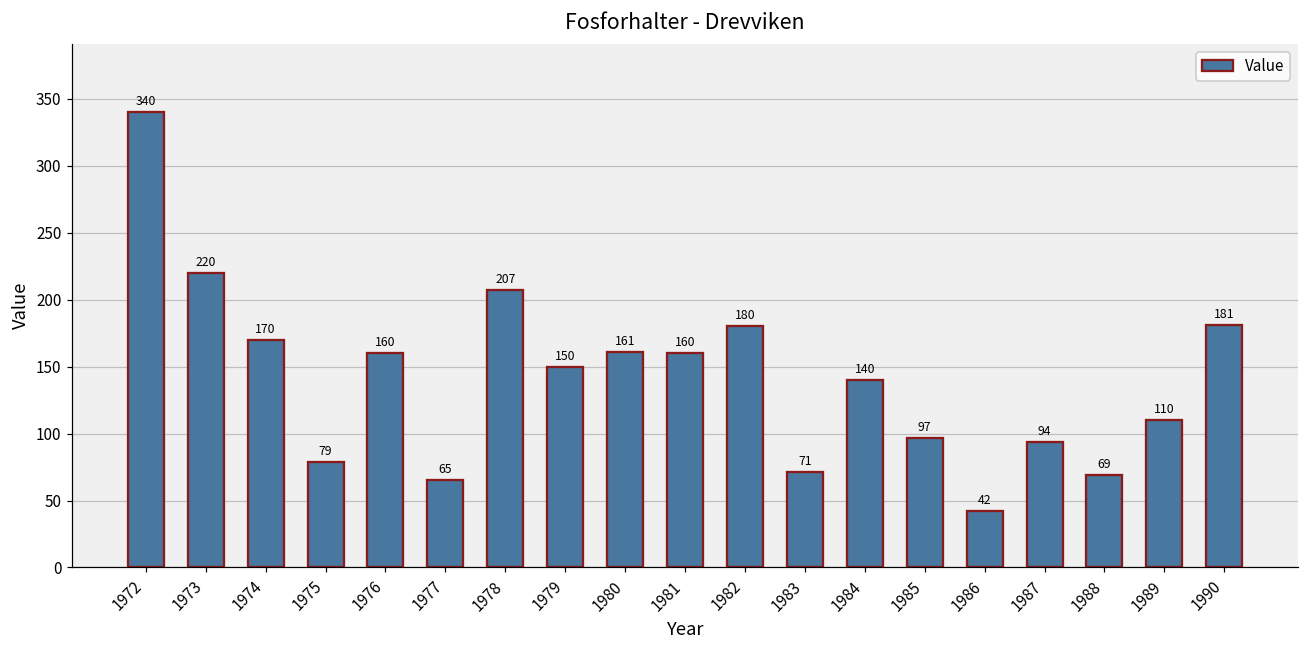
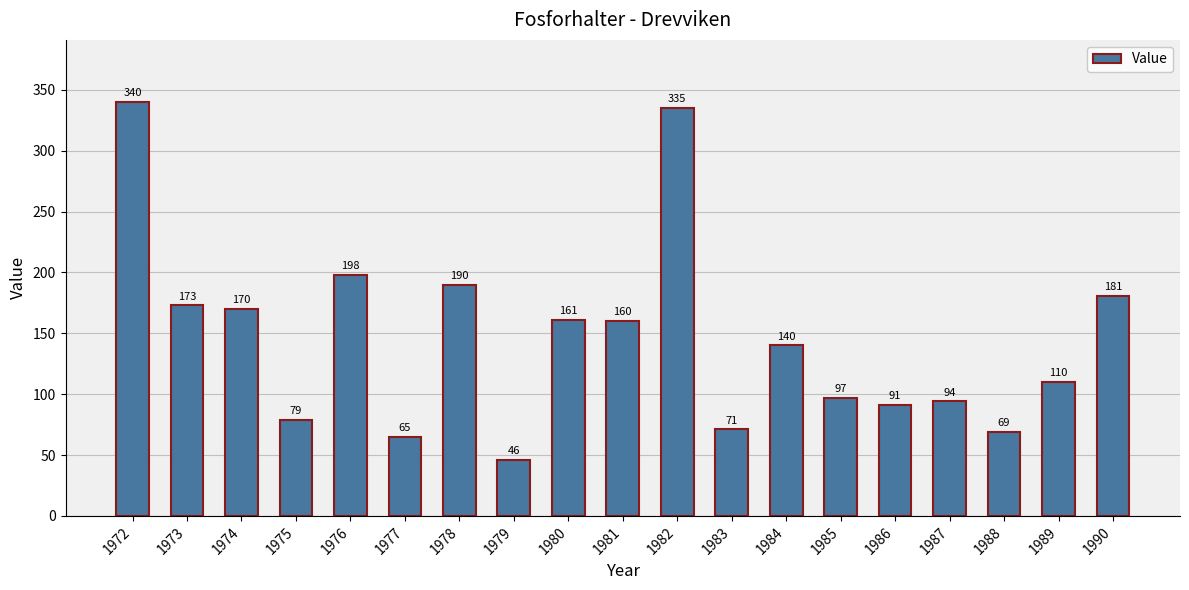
1973: 220 -> 173
1976: 160 -> 198
1978: 207 -> 190
1979: 150 -> 46
1982: 180 -> 335
1986: 42 -> 91
